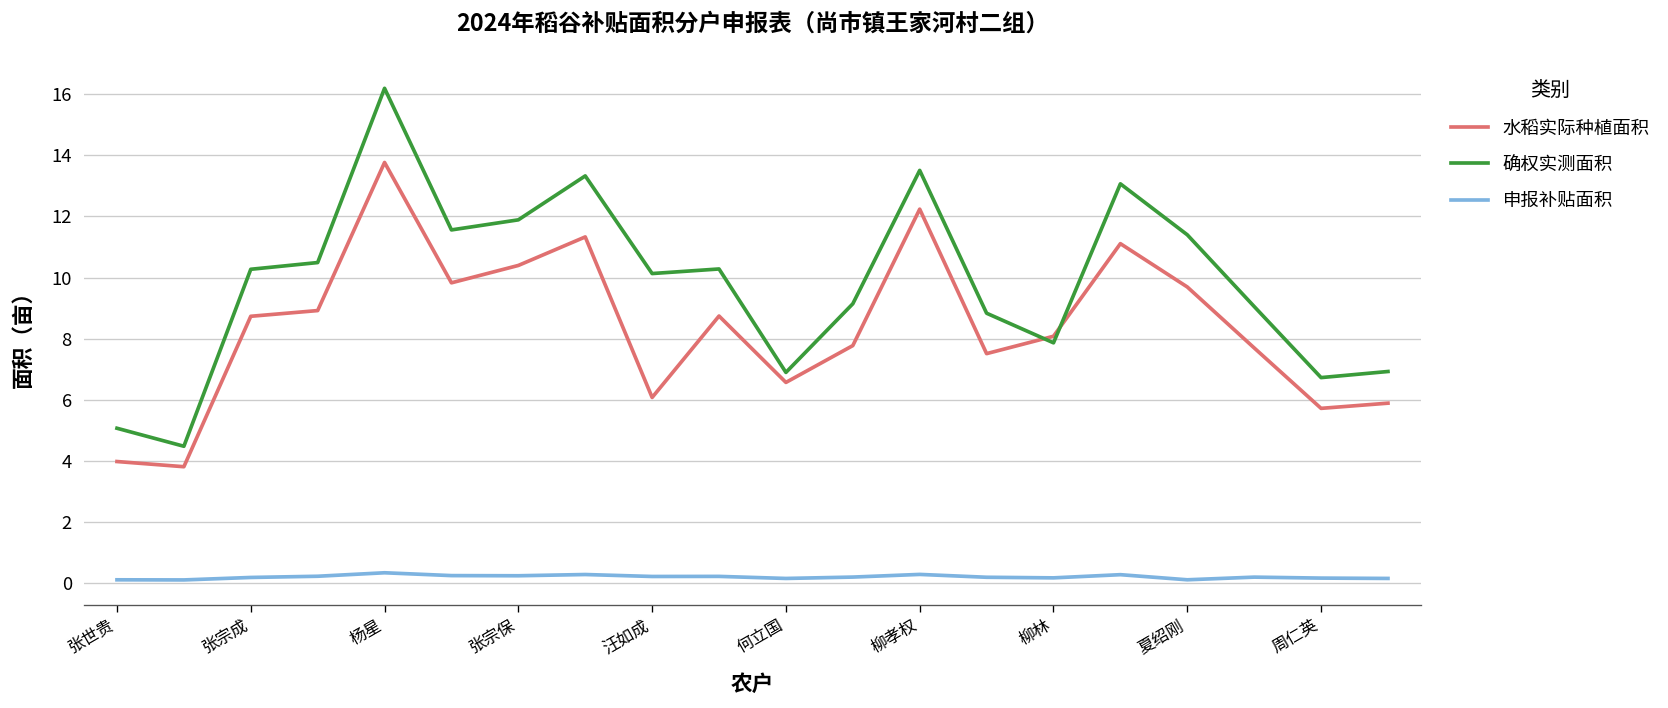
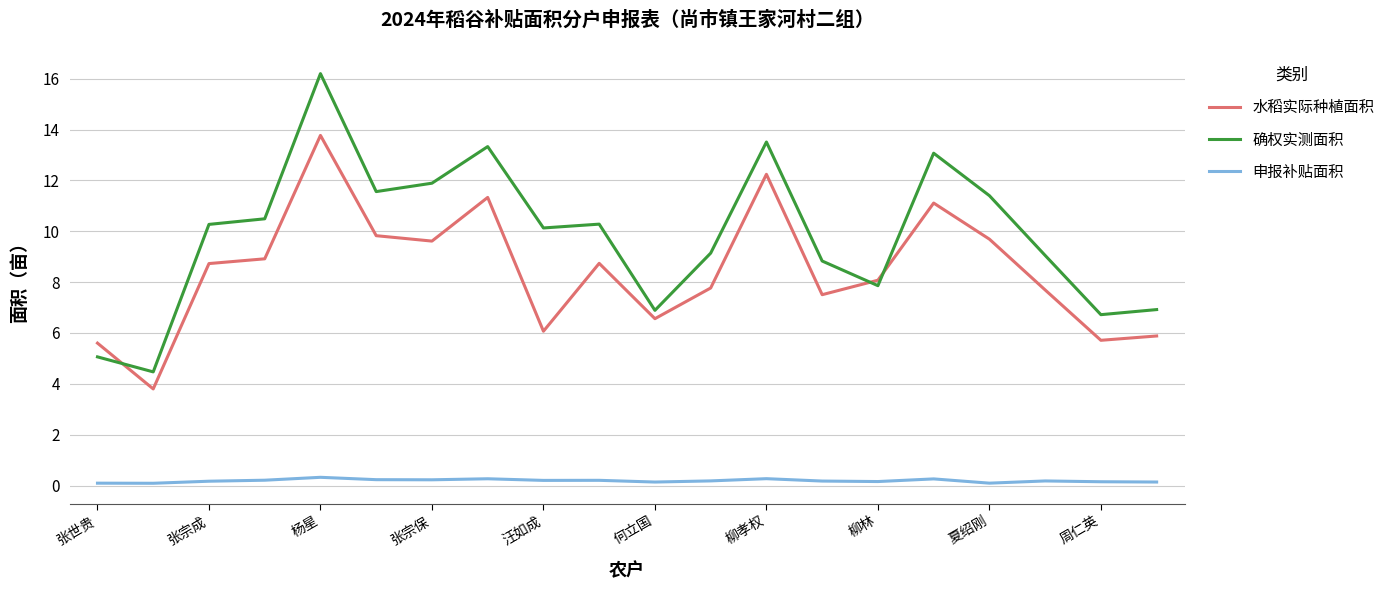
水稻实际种植面积, 张世贵: 4.0 -> 5.6
水稻实际种植面积, 张宗保: 10.4 -> 9.6
